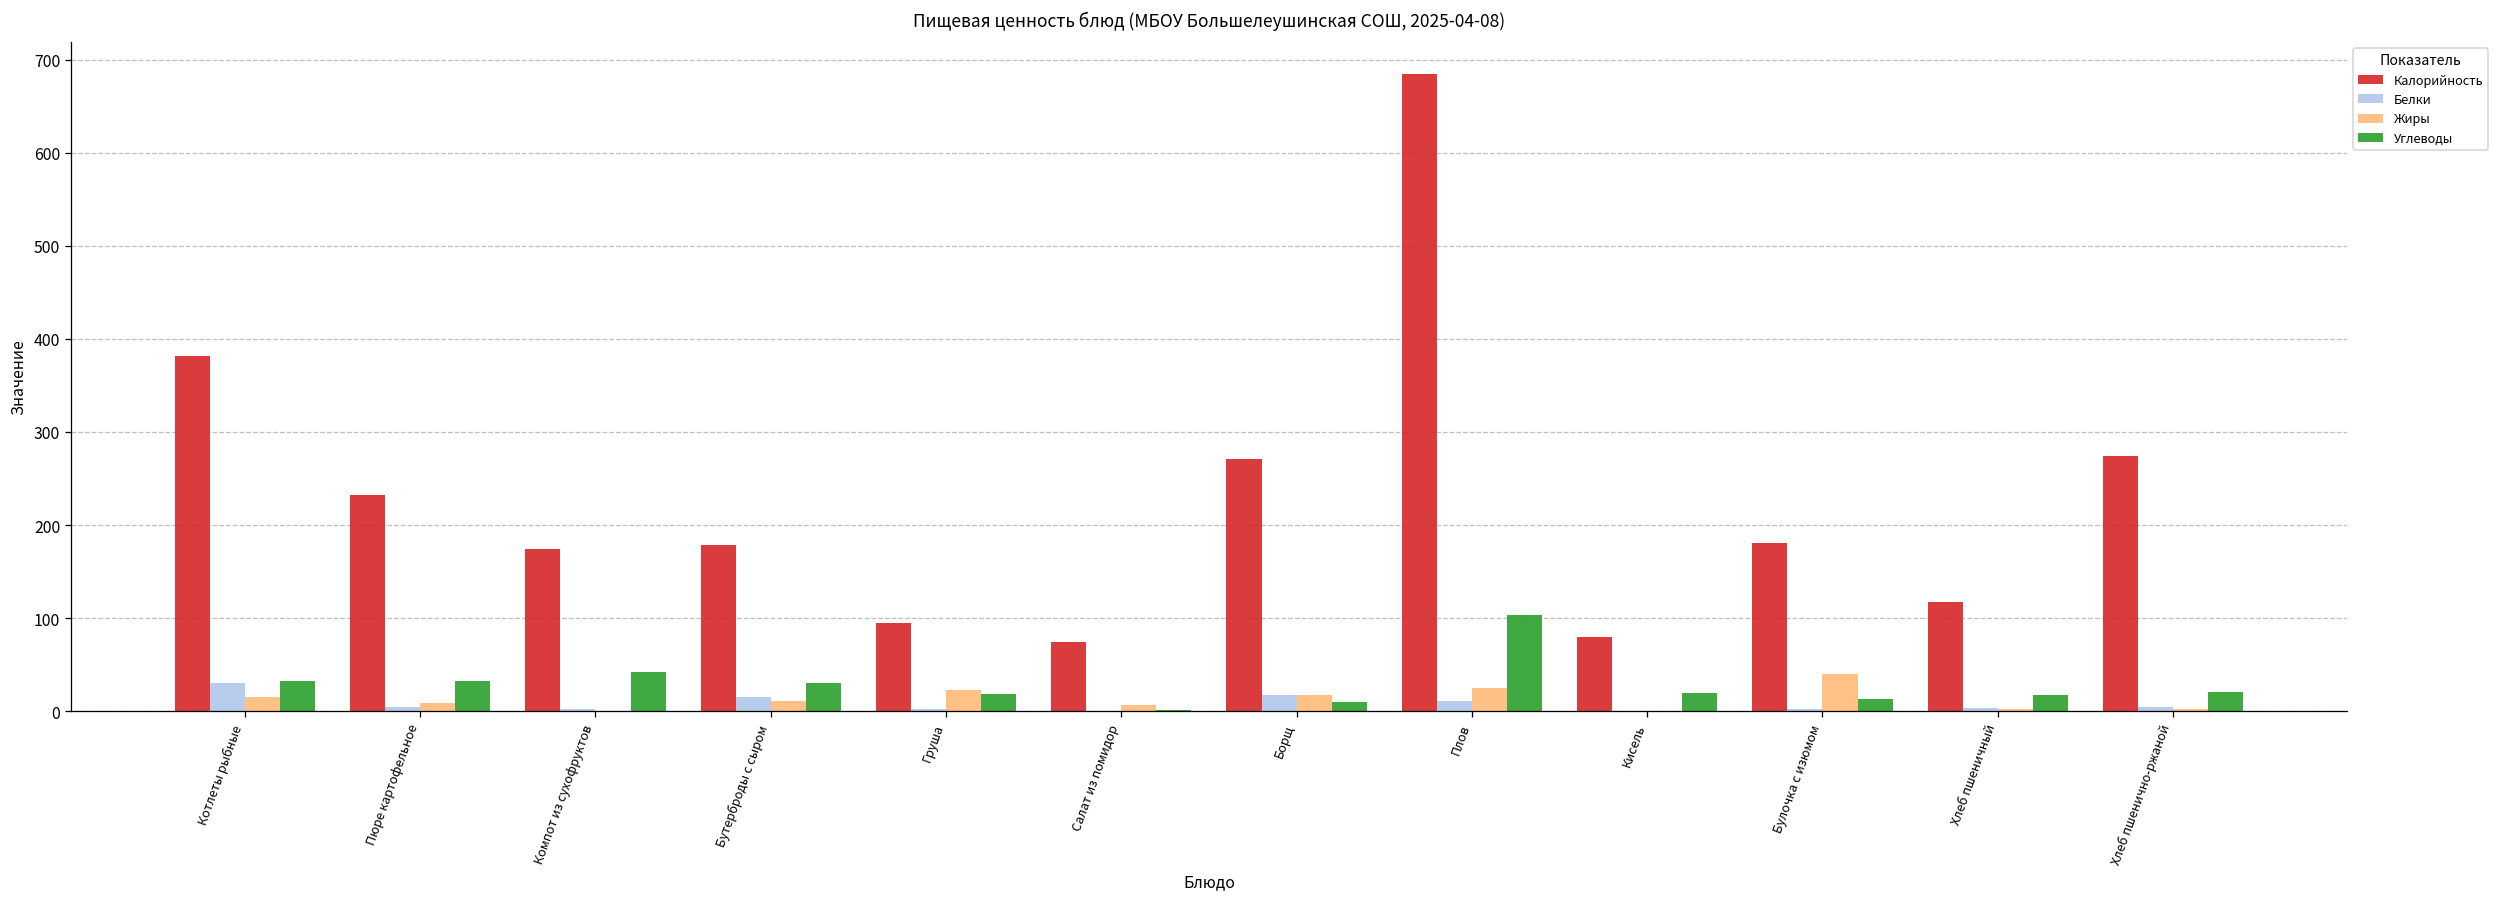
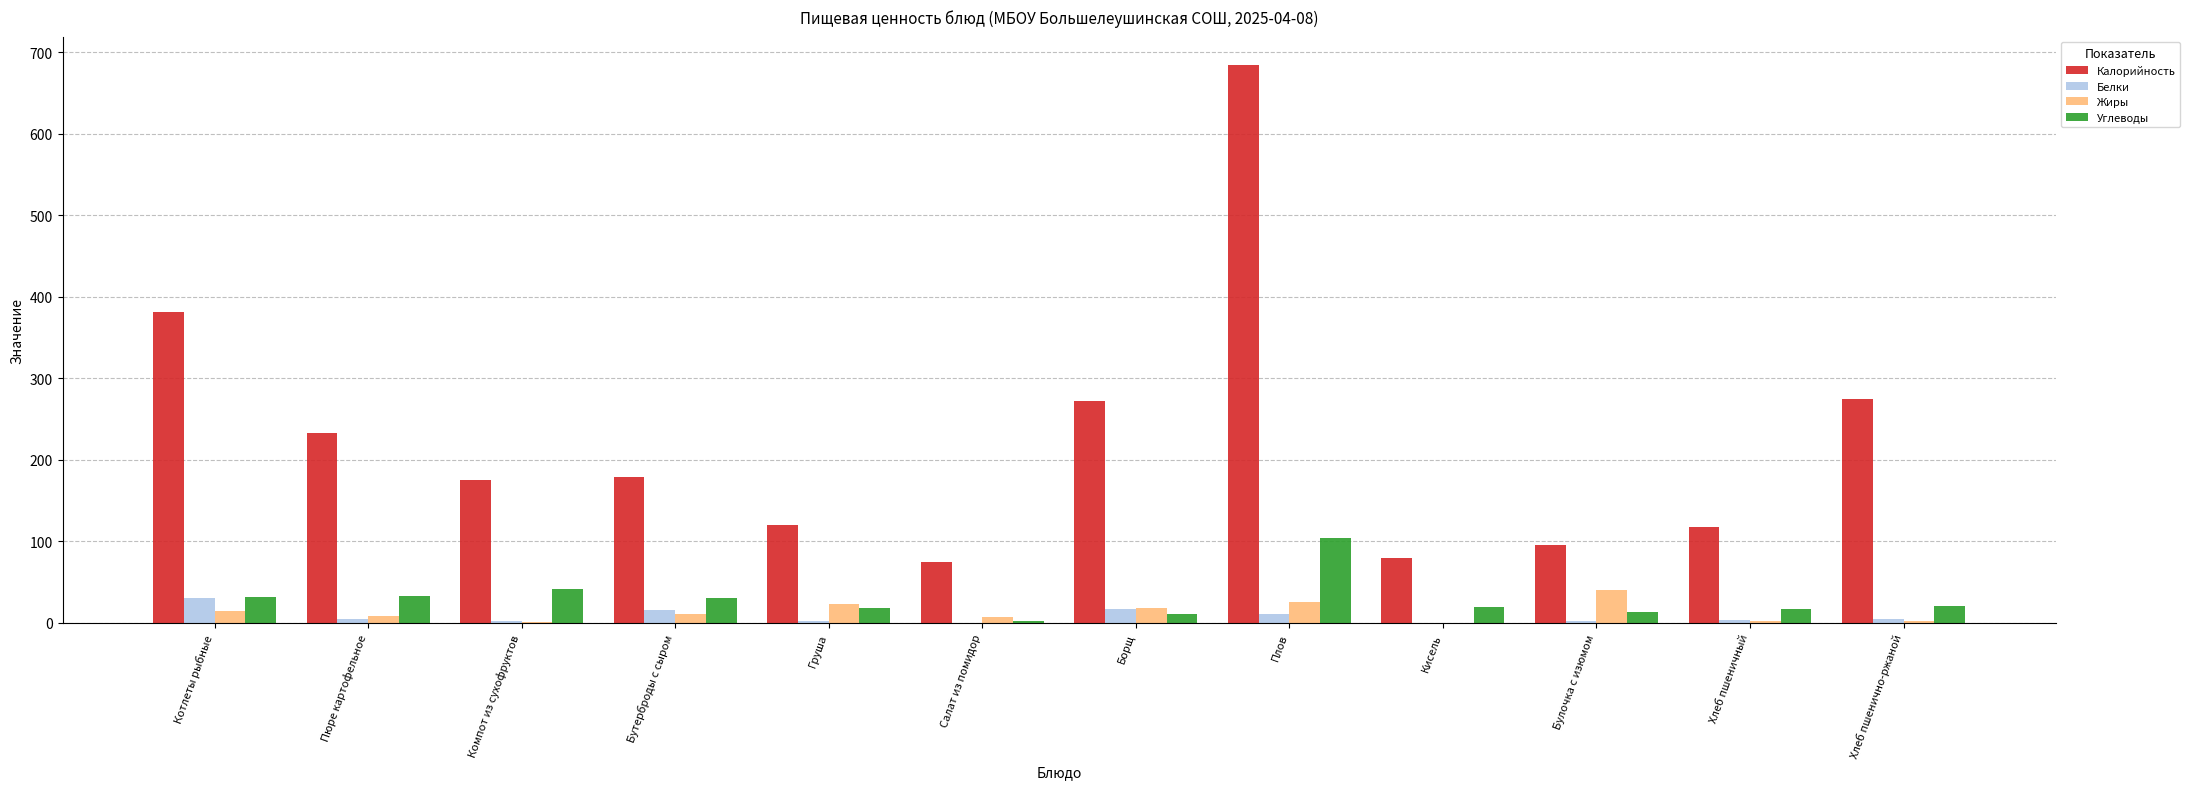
Калорийность, Груша: 100 -> 120
Калорийность, Булочка с изюмом: 180 -> 100
